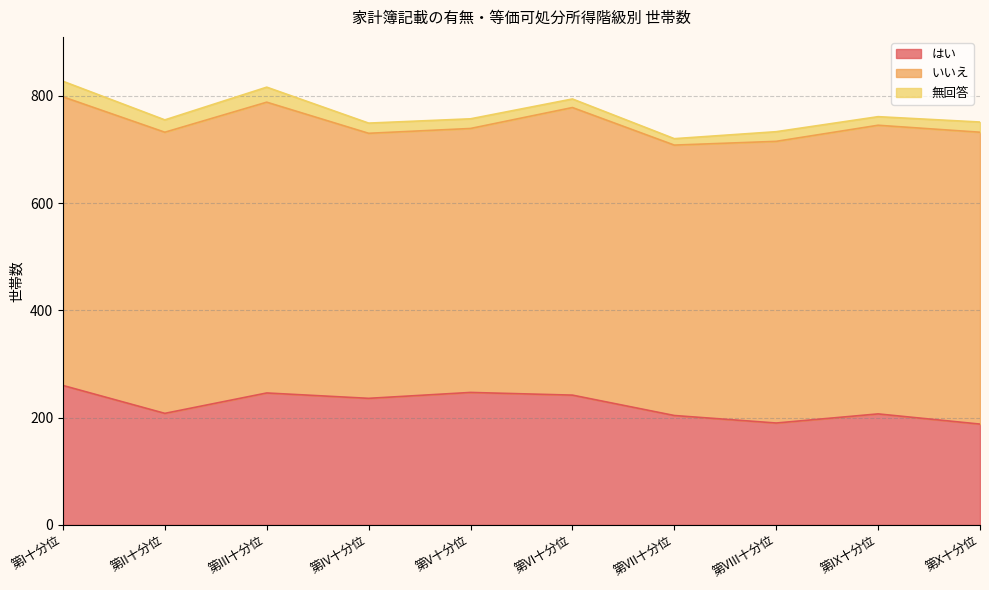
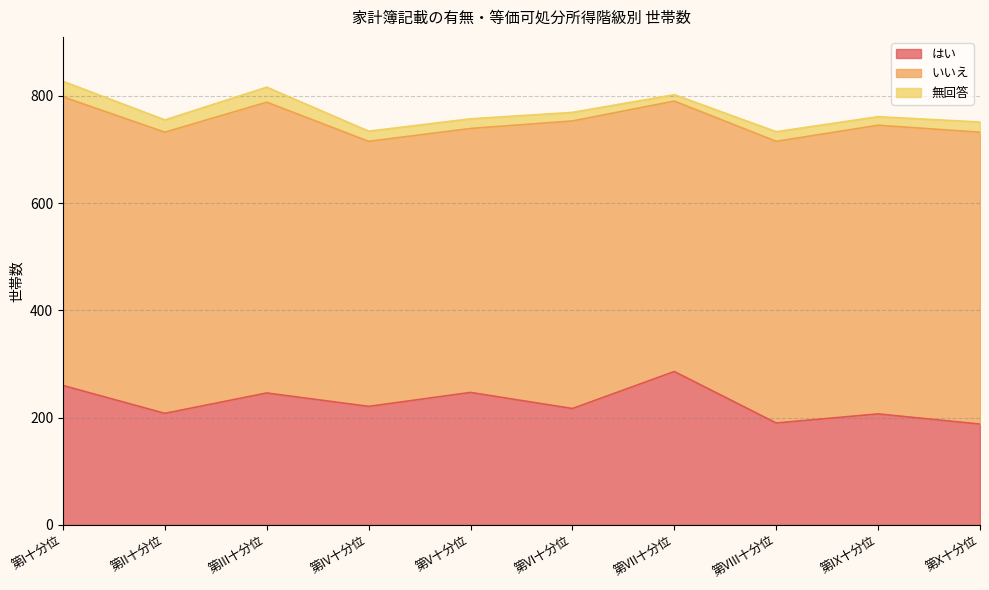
はい, 第IV十分位: 240 -> 220
はい, 第VI十分位: 240 -> 220
はい, 第VII十分位: 200 -> 290
